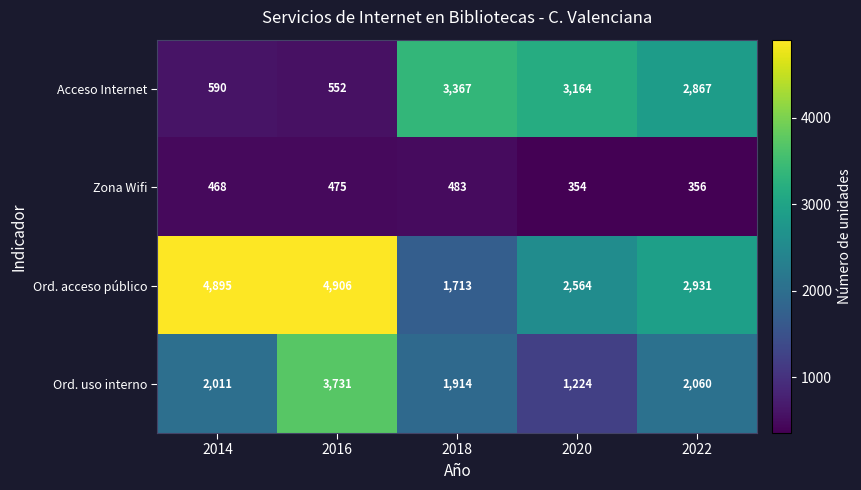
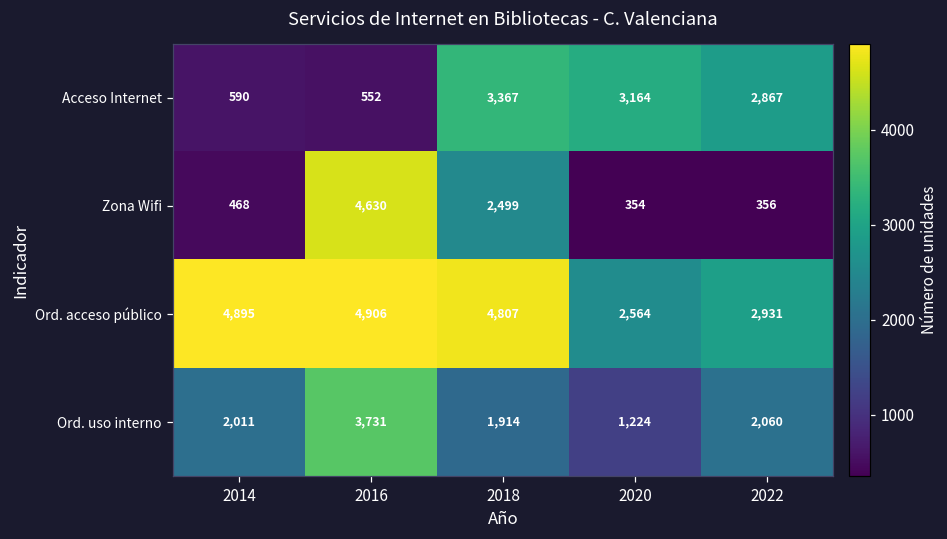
Zona Wifi, 2016: 475 -> 4,630
Zona Wifi, 2018: 483 -> 2,499
Ord. acceso público, 2018: 1,713 -> 4,807
